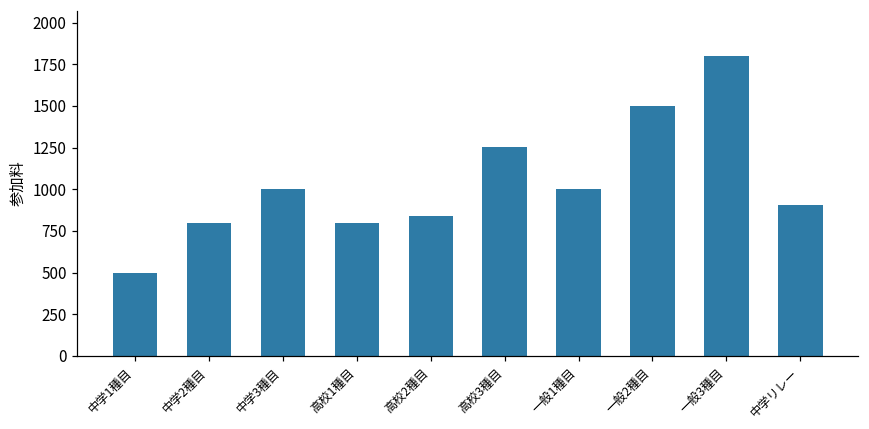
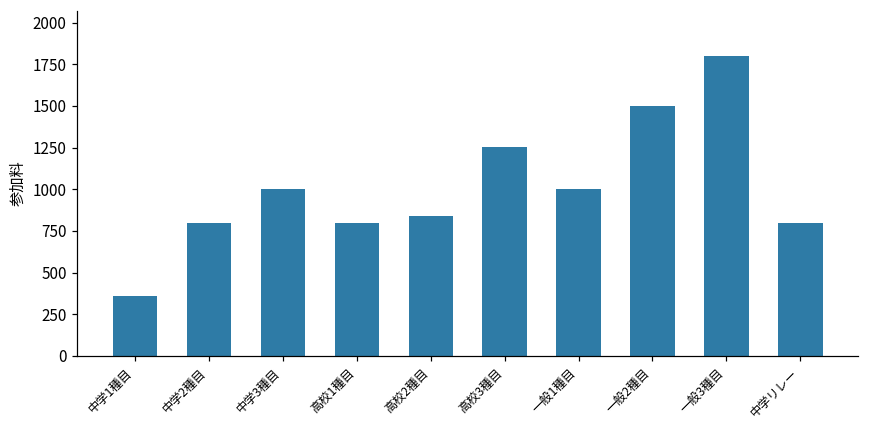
中学1種目: 500 -> 360
中学リレー: 900 -> 800
